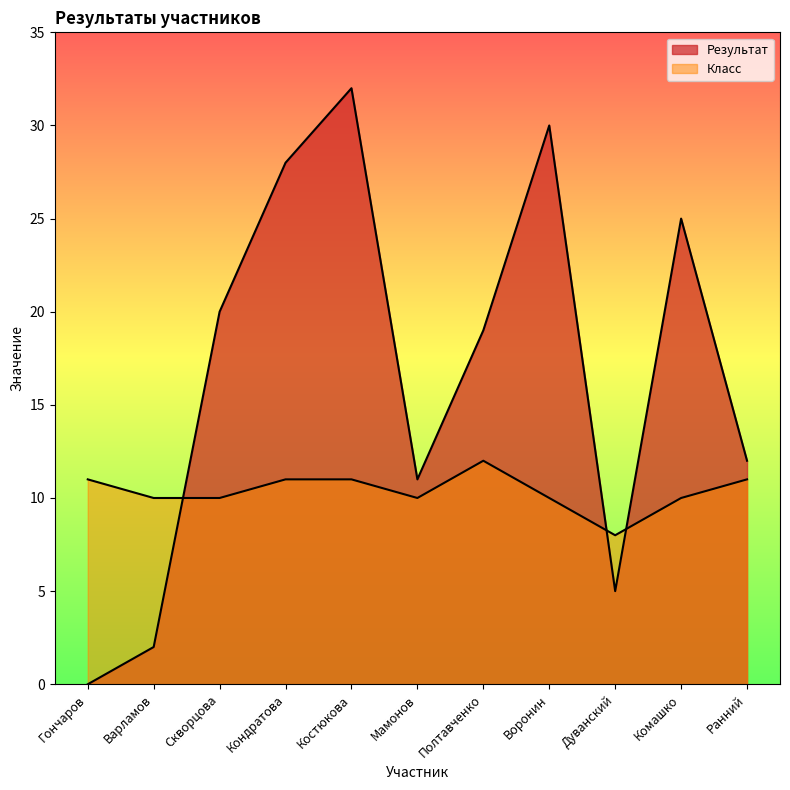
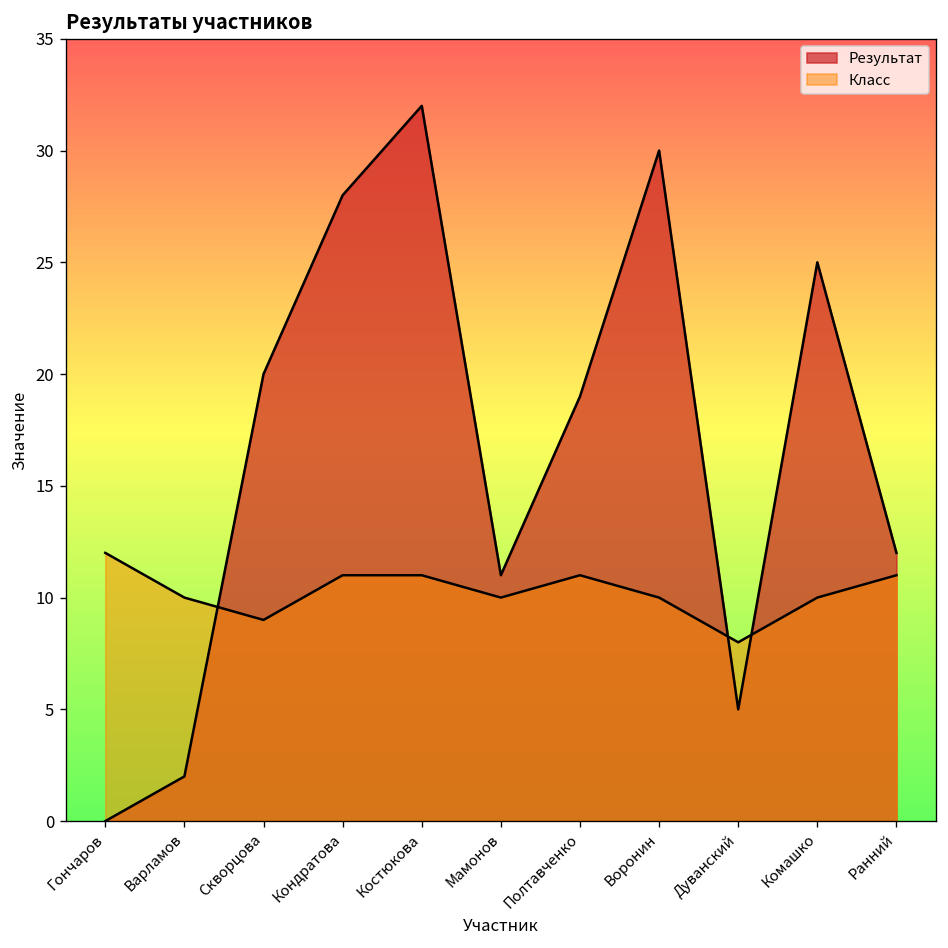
Класс, Гончаров: 11 -> 12
Класс, Скворцова: 10 -> 9
Класс, Полтавченко: 12 -> 11
